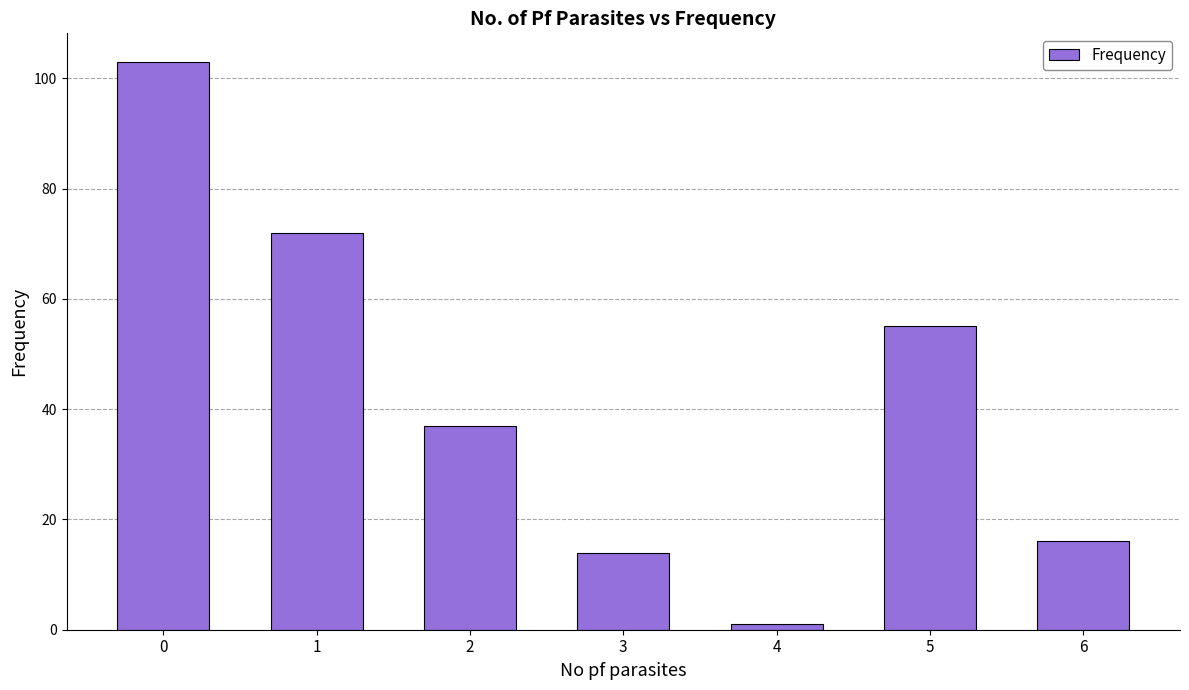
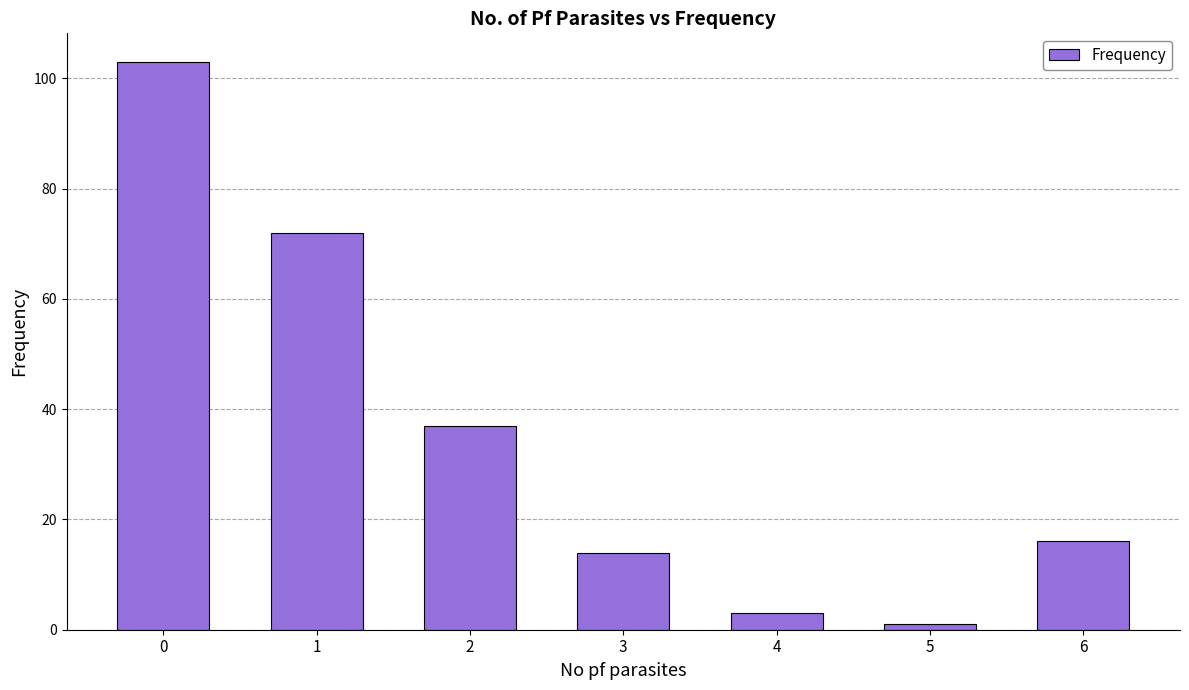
4: 1 -> 3
5: 55 -> 1
